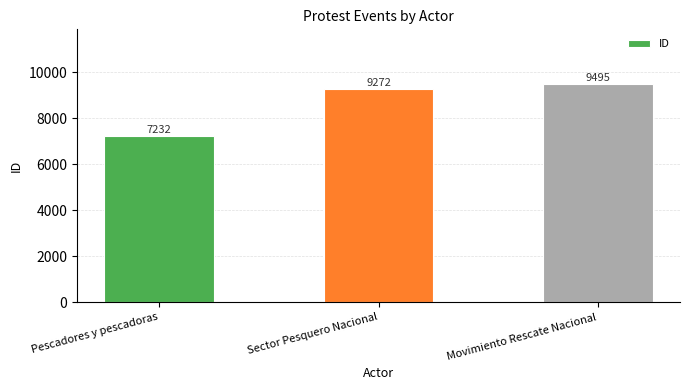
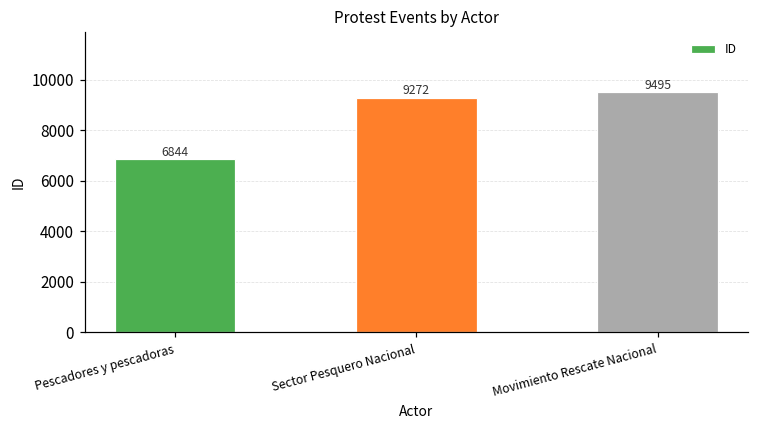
Pescadores y pescadoras: 7232 -> 6844
